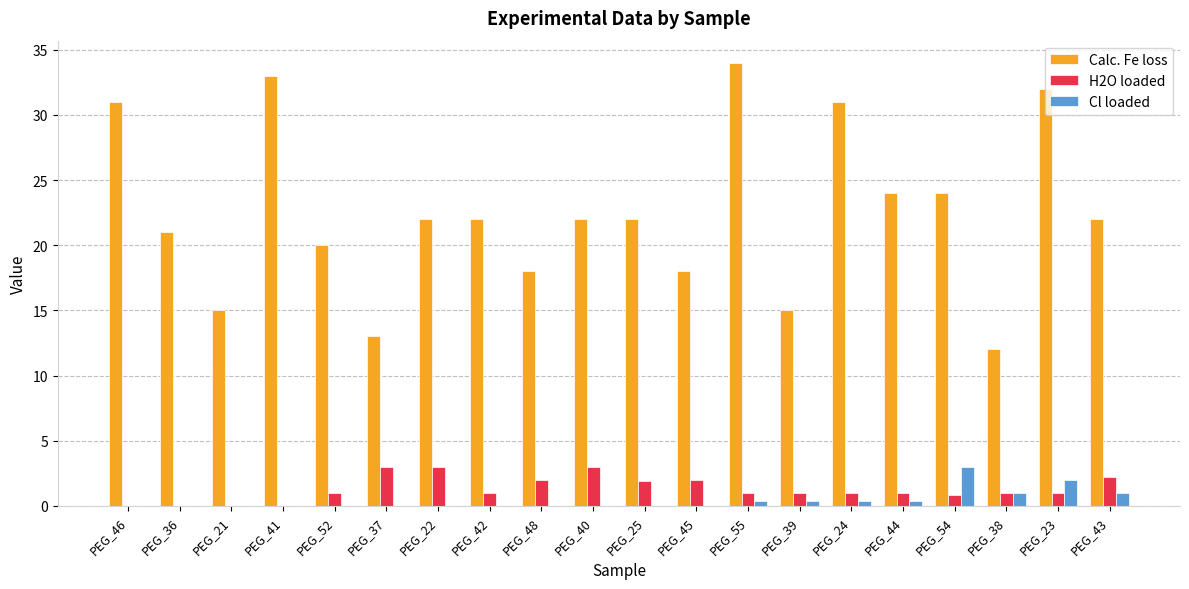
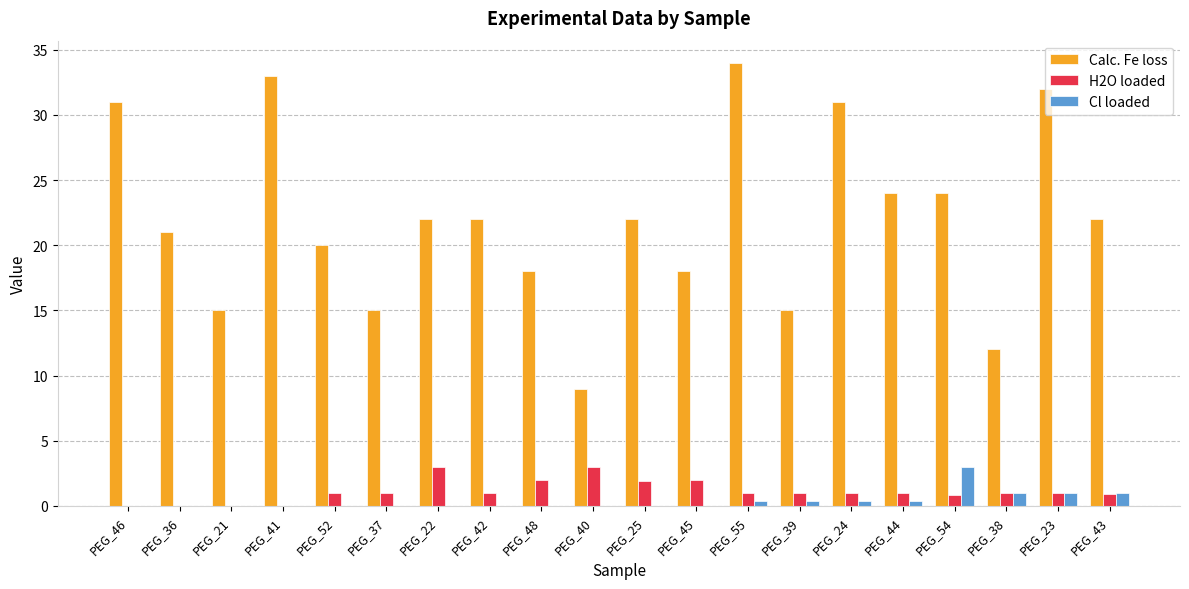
Calc. Fe loss, PEG_37: 13 -> 15
H2O loaded, PEG_37: 3 -> 1
Calc. Fe loss, PEG_40: 22 -> 9
Cl loaded, PEG_23: 2 -> 1
H2O loaded, PEG_43: 2.2 -> 0.9
